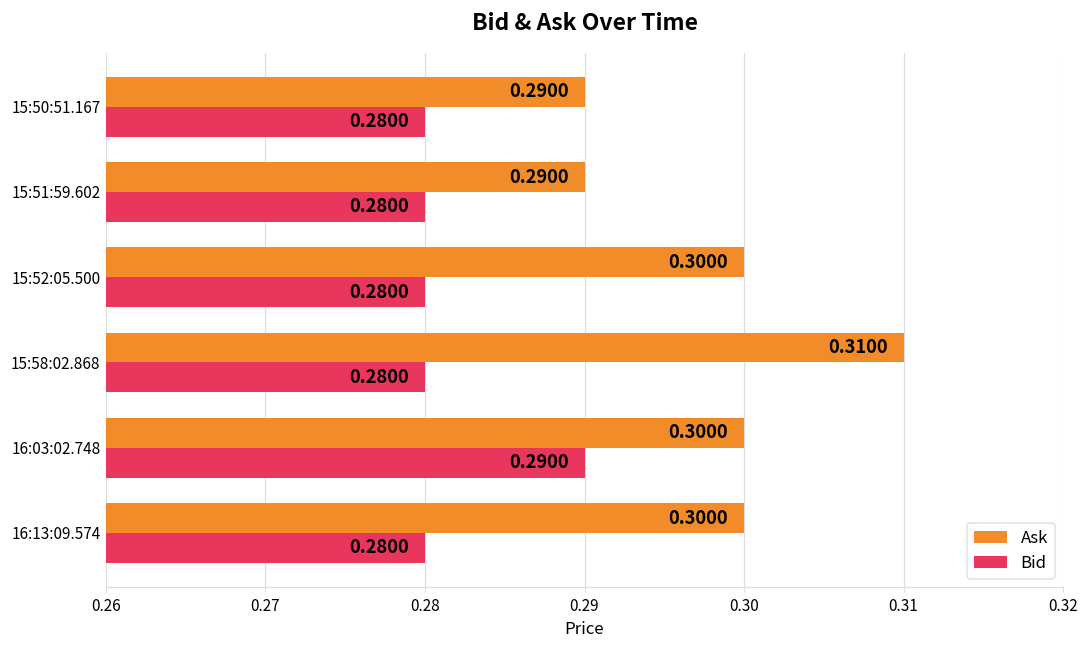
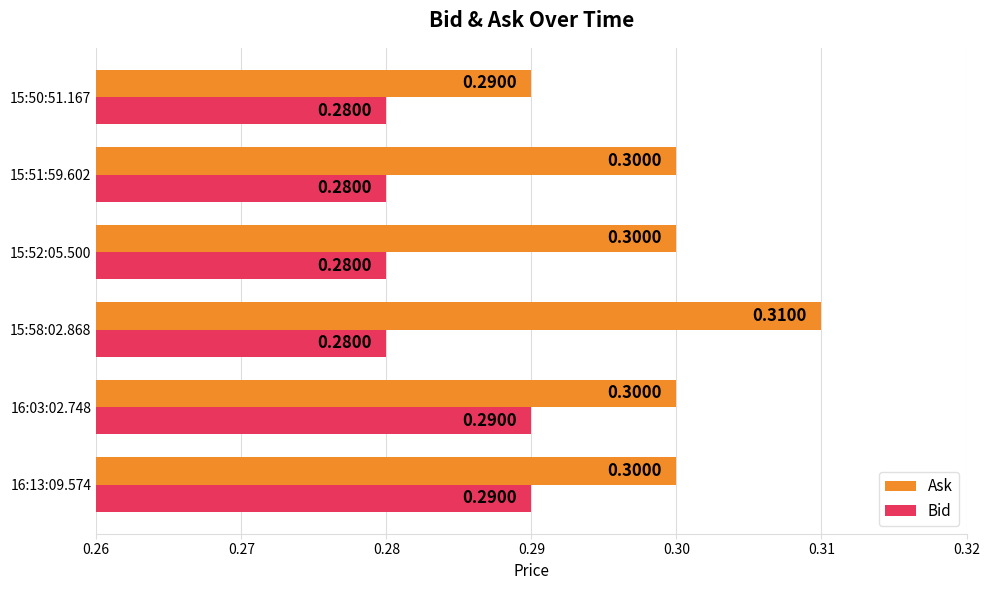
Ask, 15:51:59.602: 0.2900 -> 0.3000
Bid, 16:13:09.574: 0.2800 -> 0.2900
